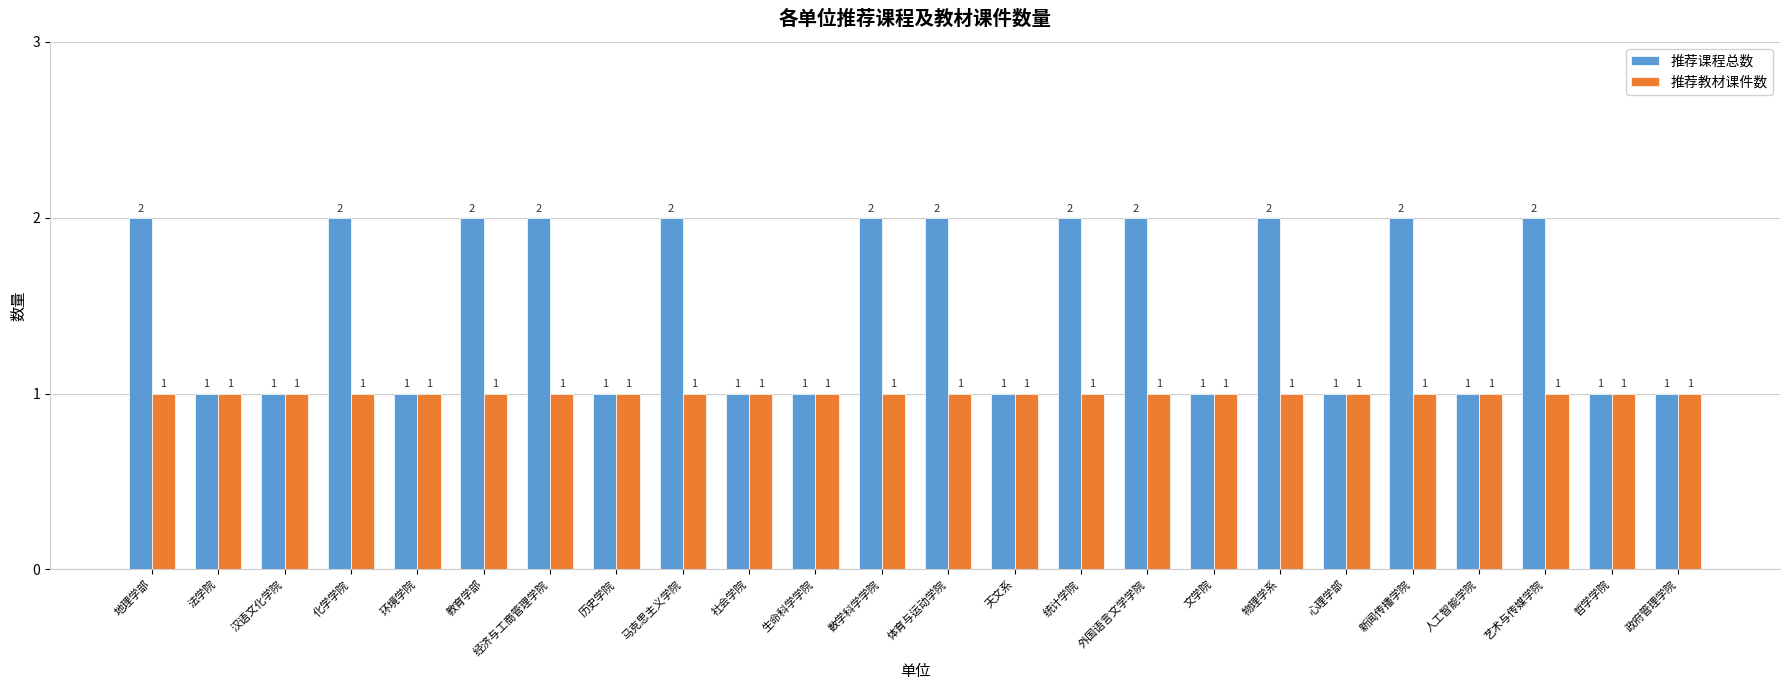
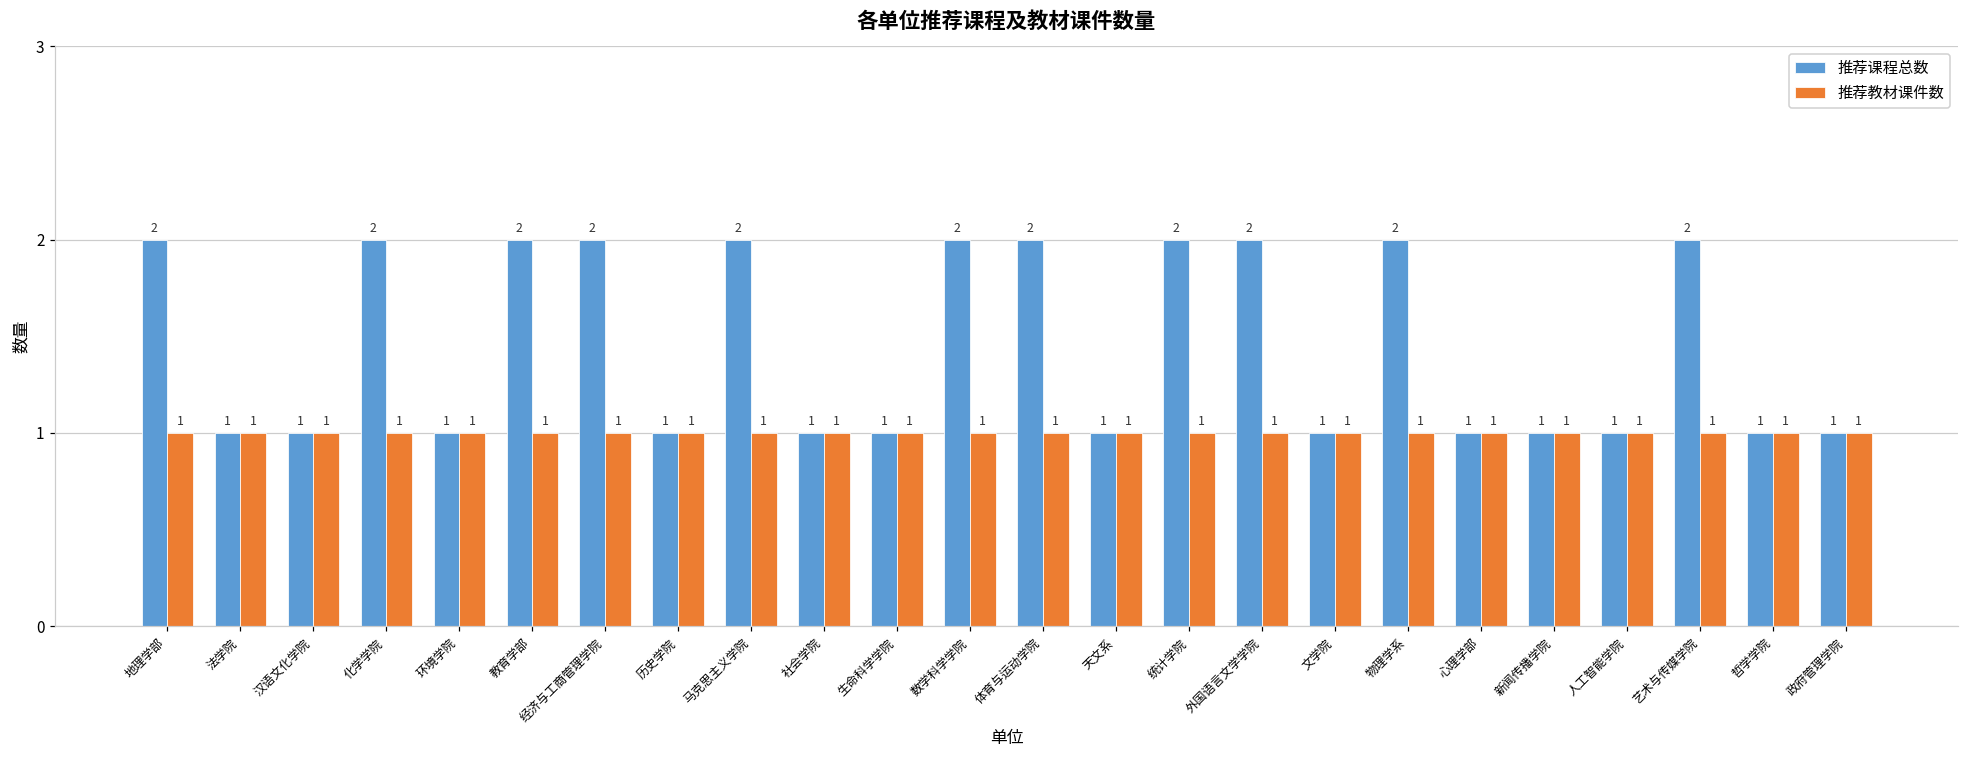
推荐课程总数, 新闻传播学院: 2 -> 1
